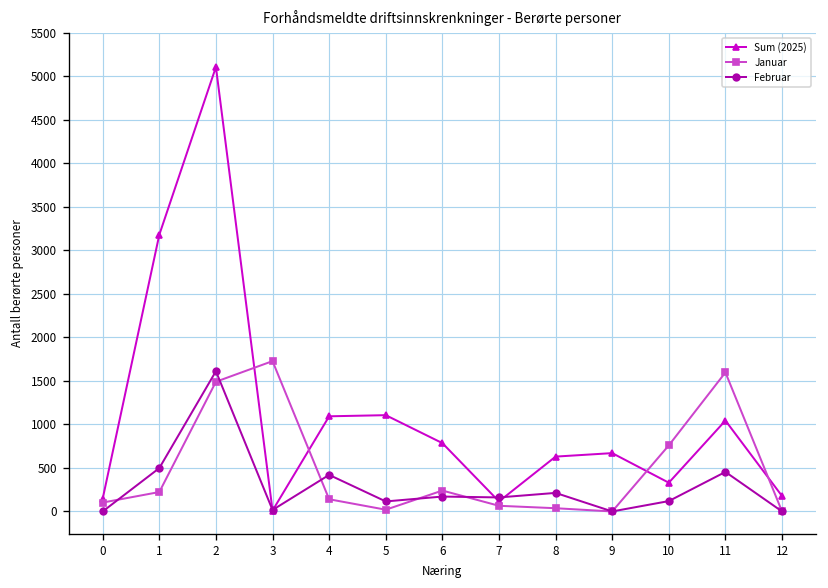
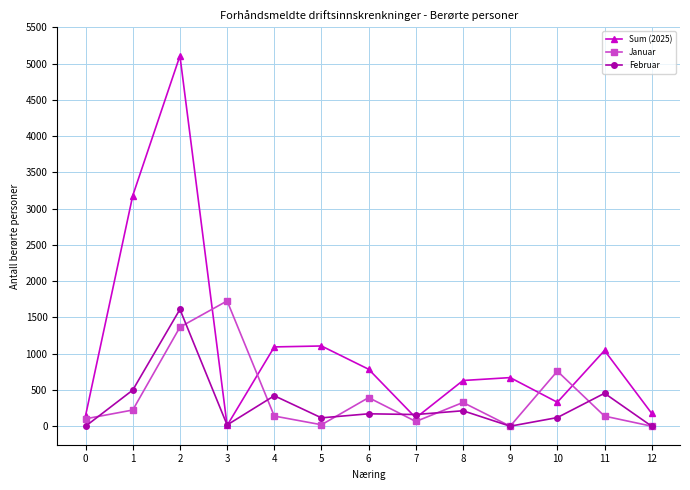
Januar, 2: 1500 -> 1400
Januar, 6: 200 -> 400
Januar, 8: 0 -> 300
Januar, 11: 1600 -> 100
